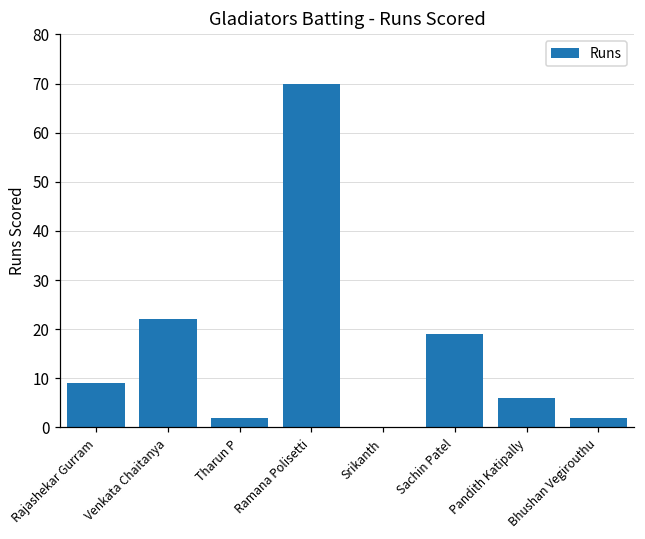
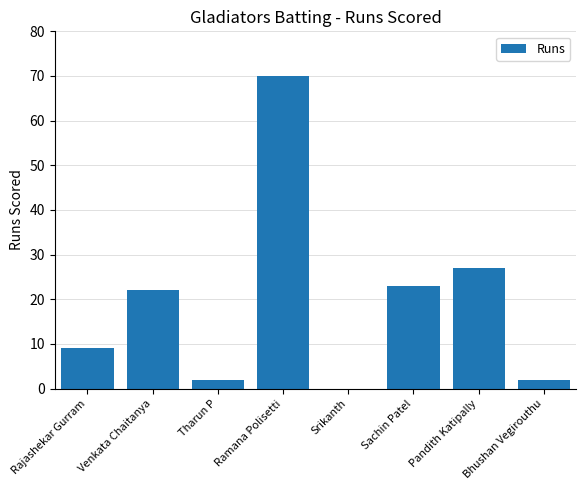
Sachin Patel: 19 -> 23
Pandith Katipally: 6 -> 27
